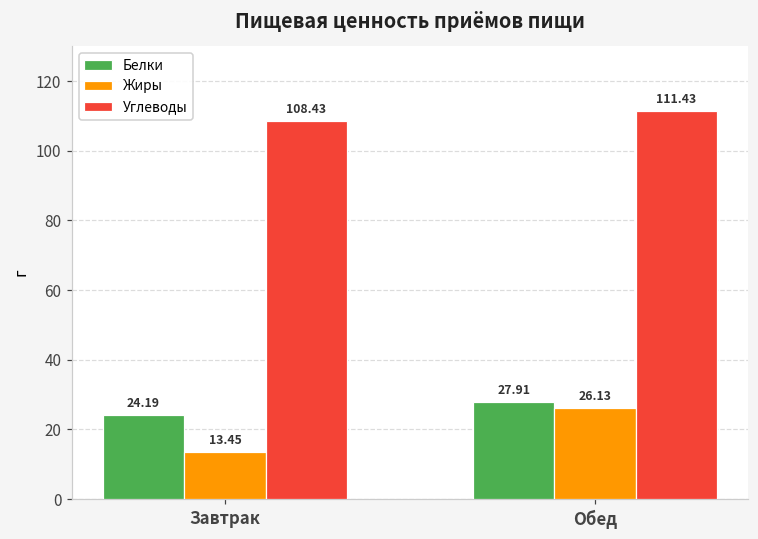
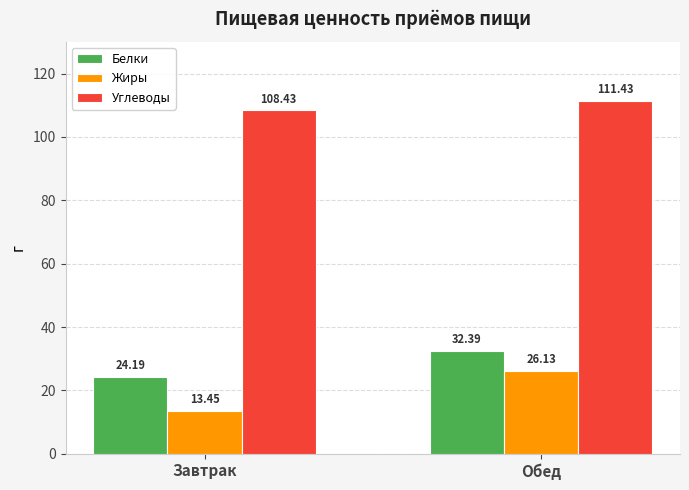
Белки, Обед: 27.91 -> 32.39
